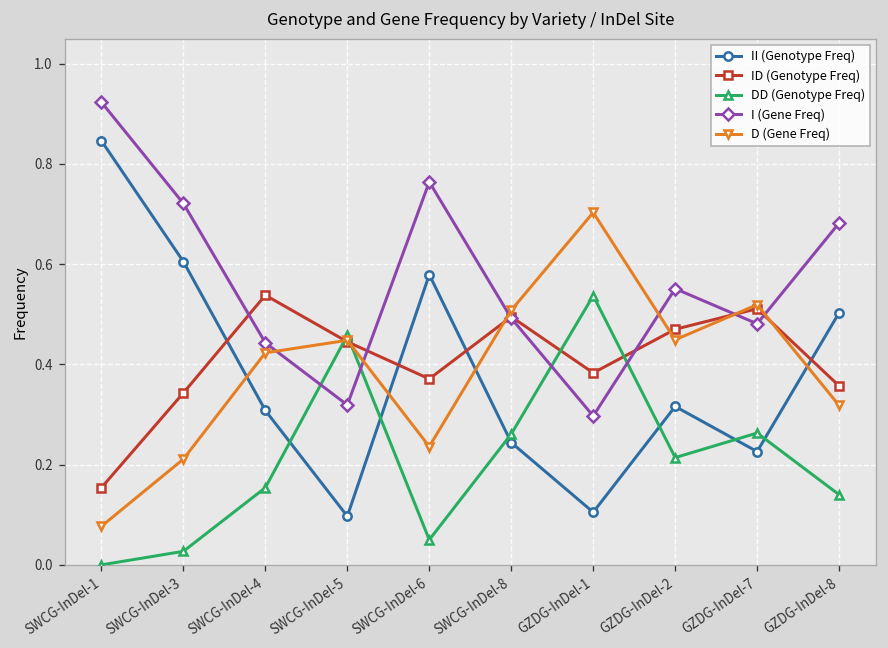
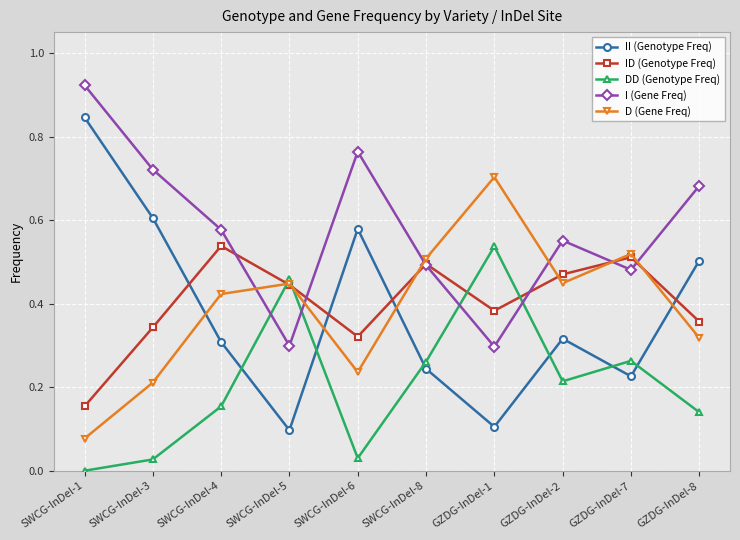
I (Gene Freq), SWCG-InDel-4: 0.44 -> 0.58
I (Gene Freq), SWCG-InDel-5: 0.32 -> 0.30
ID (Genotype Freq), SWCG-InDel-6: 0.37 -> 0.32
DD (Genotype Freq), SWCG-InDel-6: 0.05 -> 0.03
